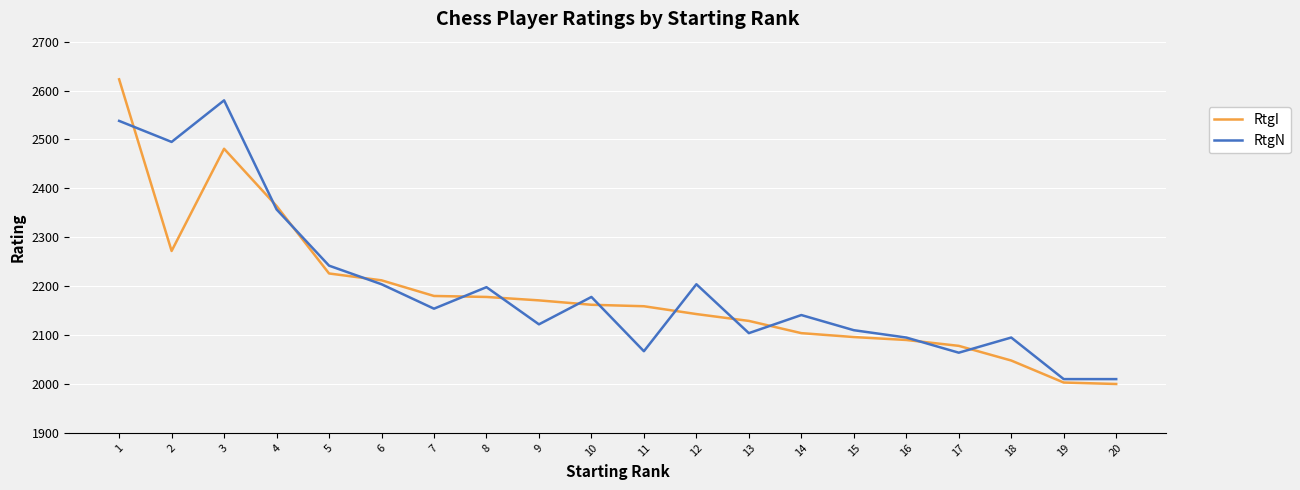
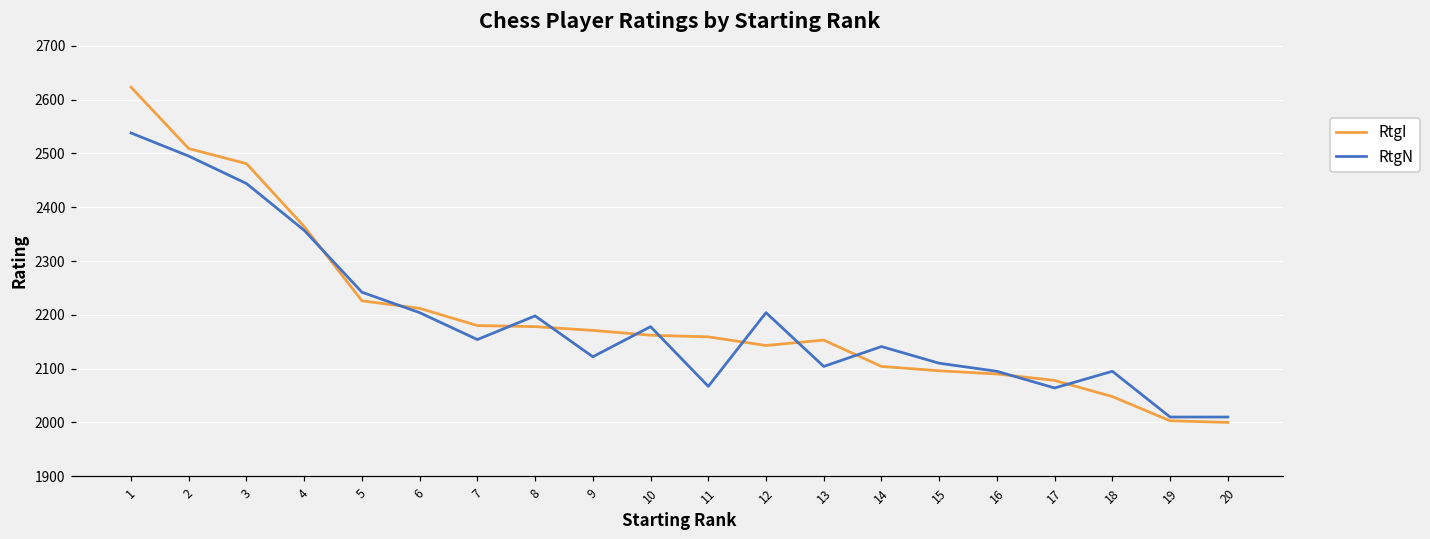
RtgI, 2: 2270 -> 2510
RtgN, 3: 2580 -> 2440
RtgI, 13: 2130 -> 2150
